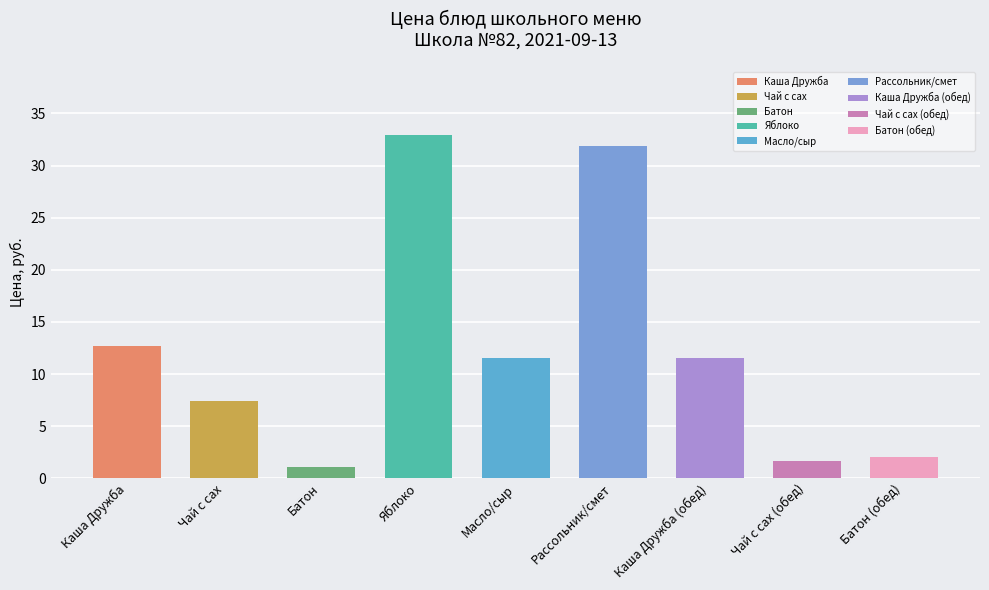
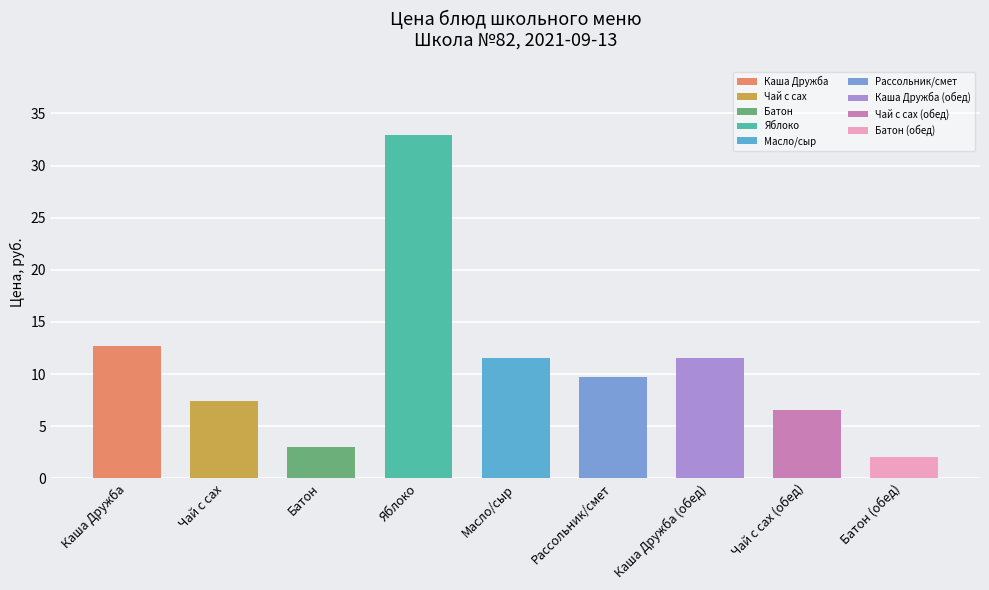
Батон: 1.1 -> 3.0
Рассольник/смет: 31.8 -> 9.7
Чай с сах (обед): 1.7 -> 6.5
